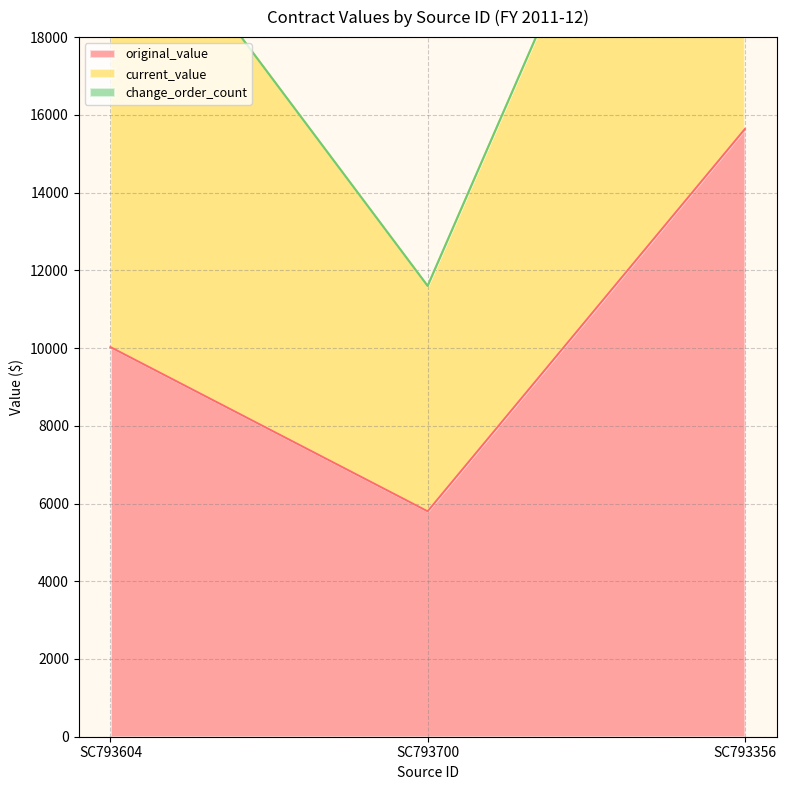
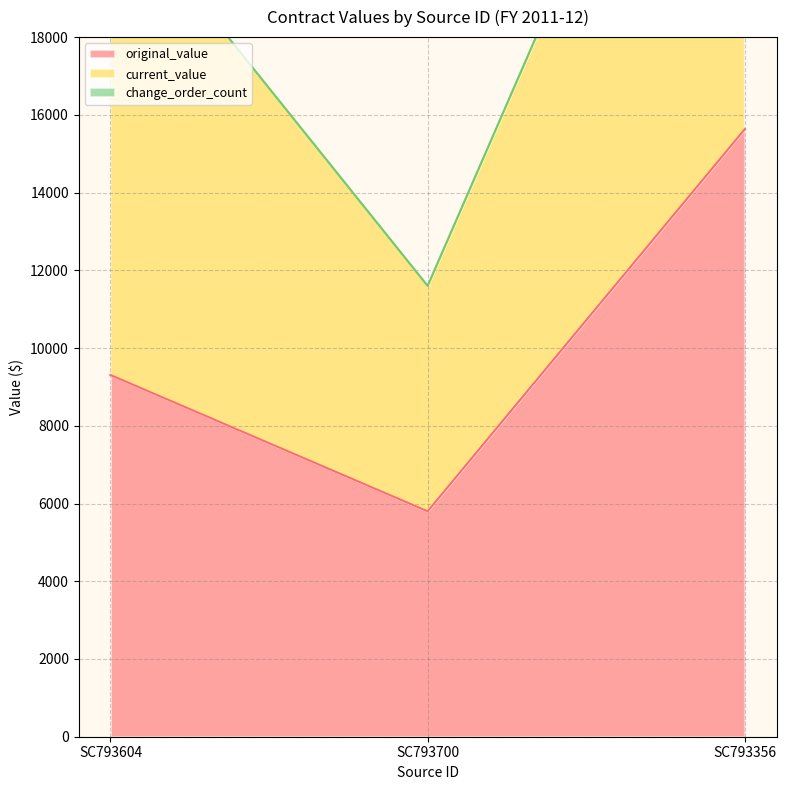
original_value, SC793604: 10000 -> 9300
